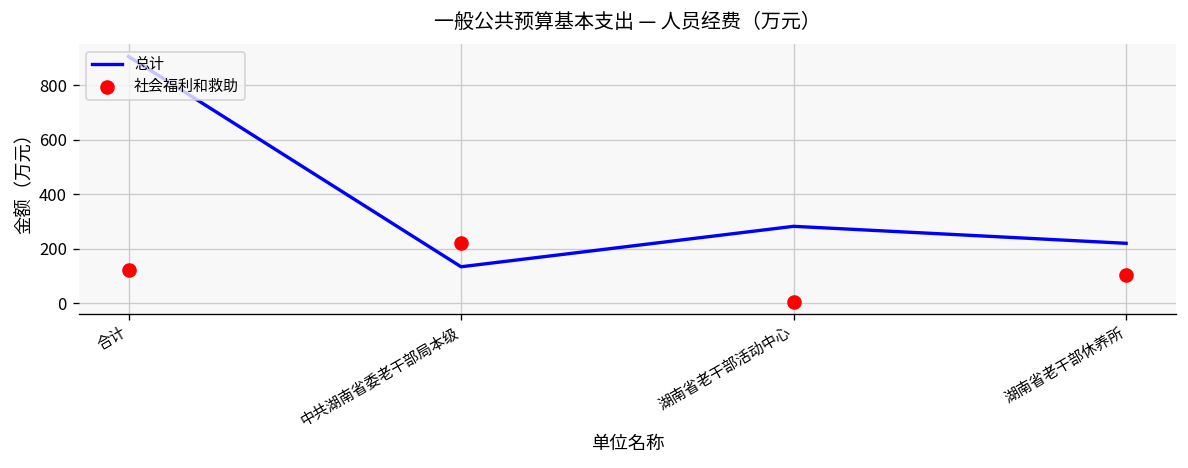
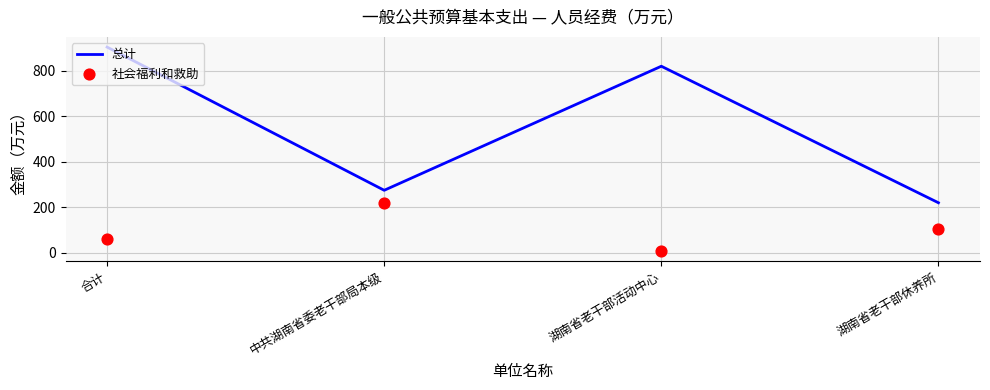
社会福利和救助, 合计: 120 -> 60
总计, 中共湖南省委老干部局本级: 130 -> 280
总计, 湖南省老干部活动中心: 280 -> 820
